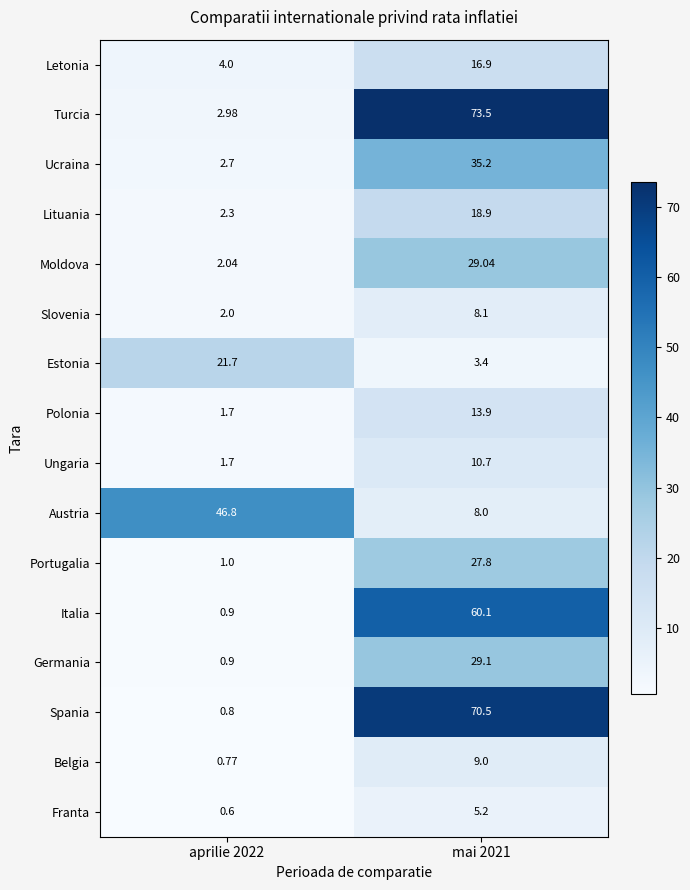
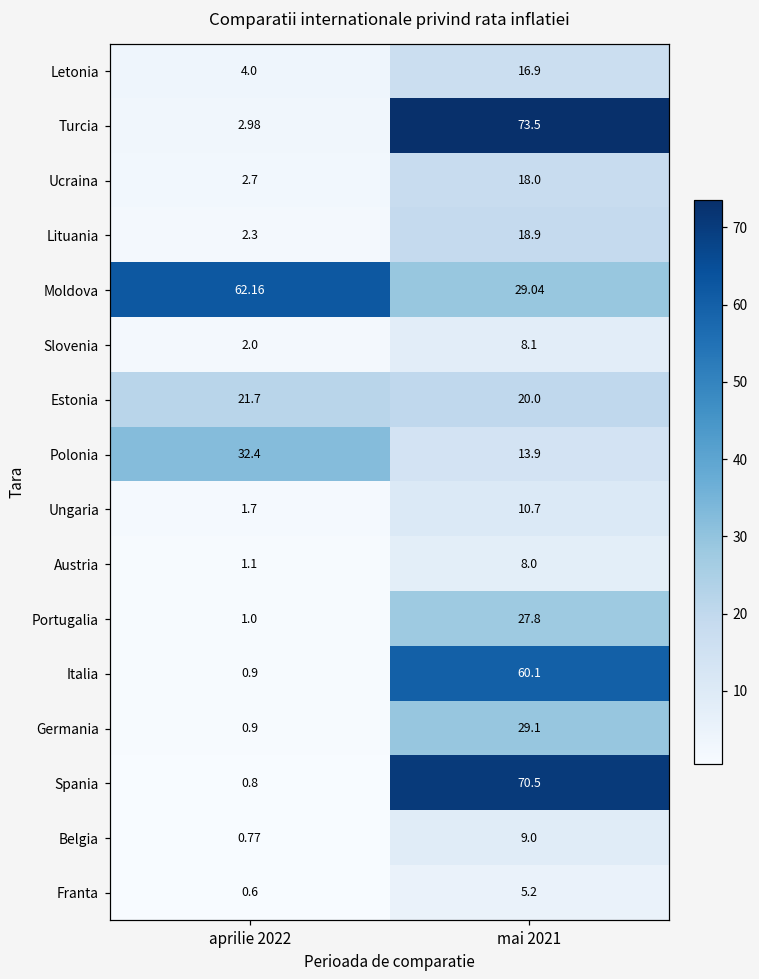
Ucraina, mai 2021: 35.2 -> 18.0
Moldova, aprilie 2022: 2.04 -> 62.16
Estonia, mai 2021: 3.4 -> 20.0
Polonia, aprilie 2022: 1.7 -> 32.4
Austria, aprilie 2022: 46.8 -> 1.1
